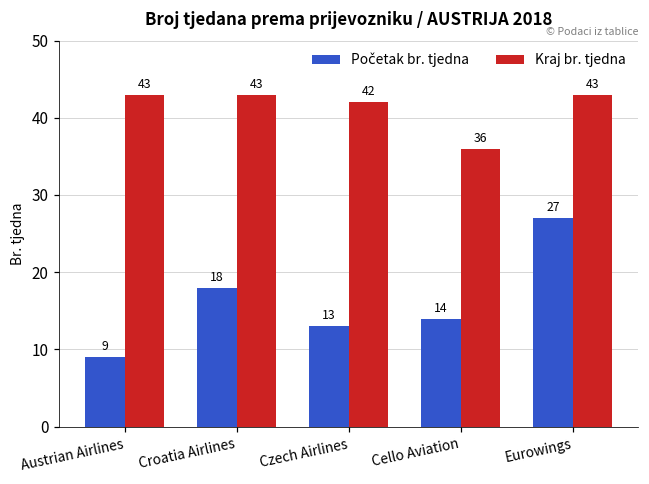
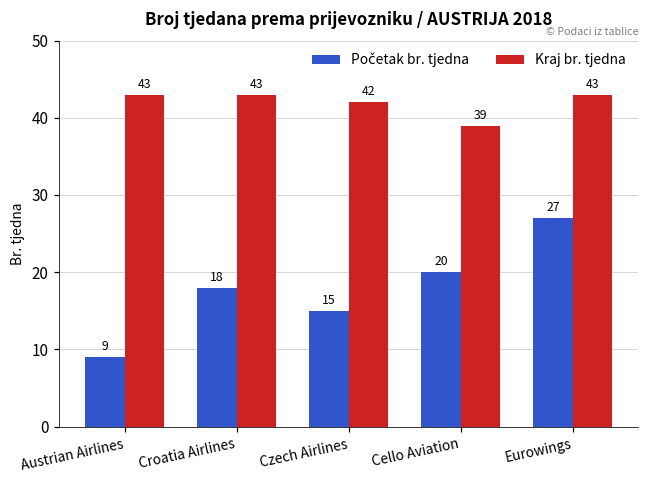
Početak br. tjedna, Czech Airlines: 13 -> 15
Početak br. tjedna, Cello Aviation: 14 -> 20
Kraj br. tjedna, Cello Aviation: 36 -> 39
